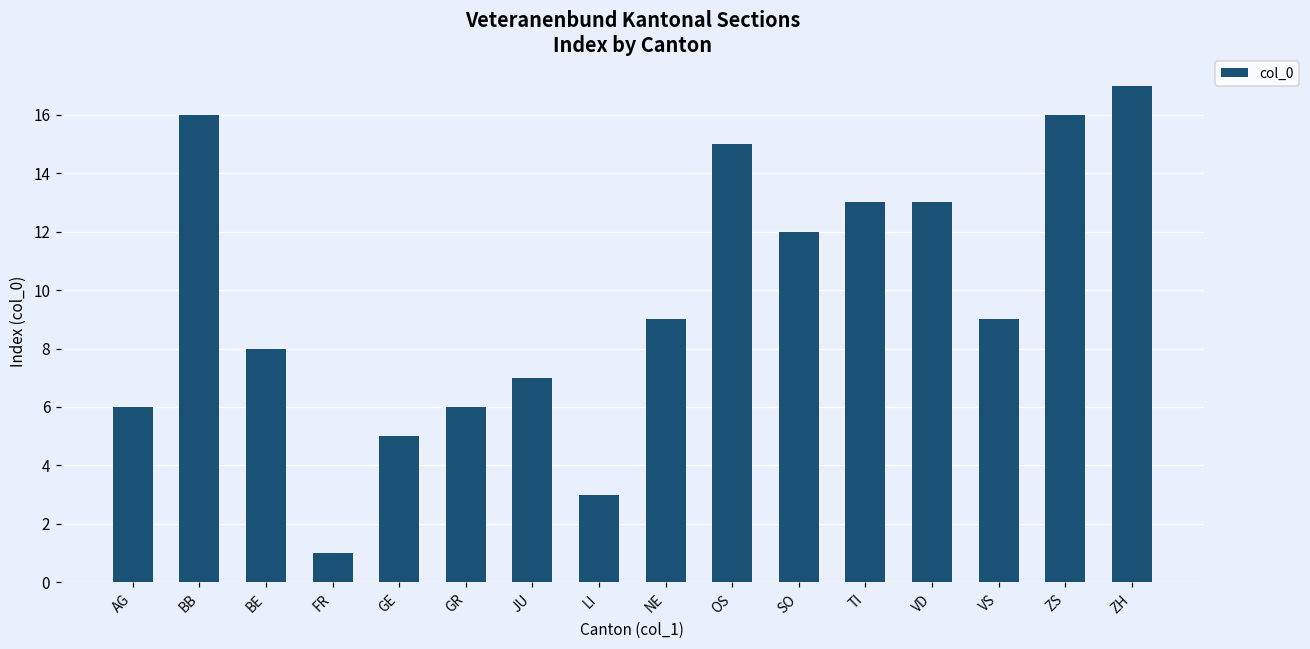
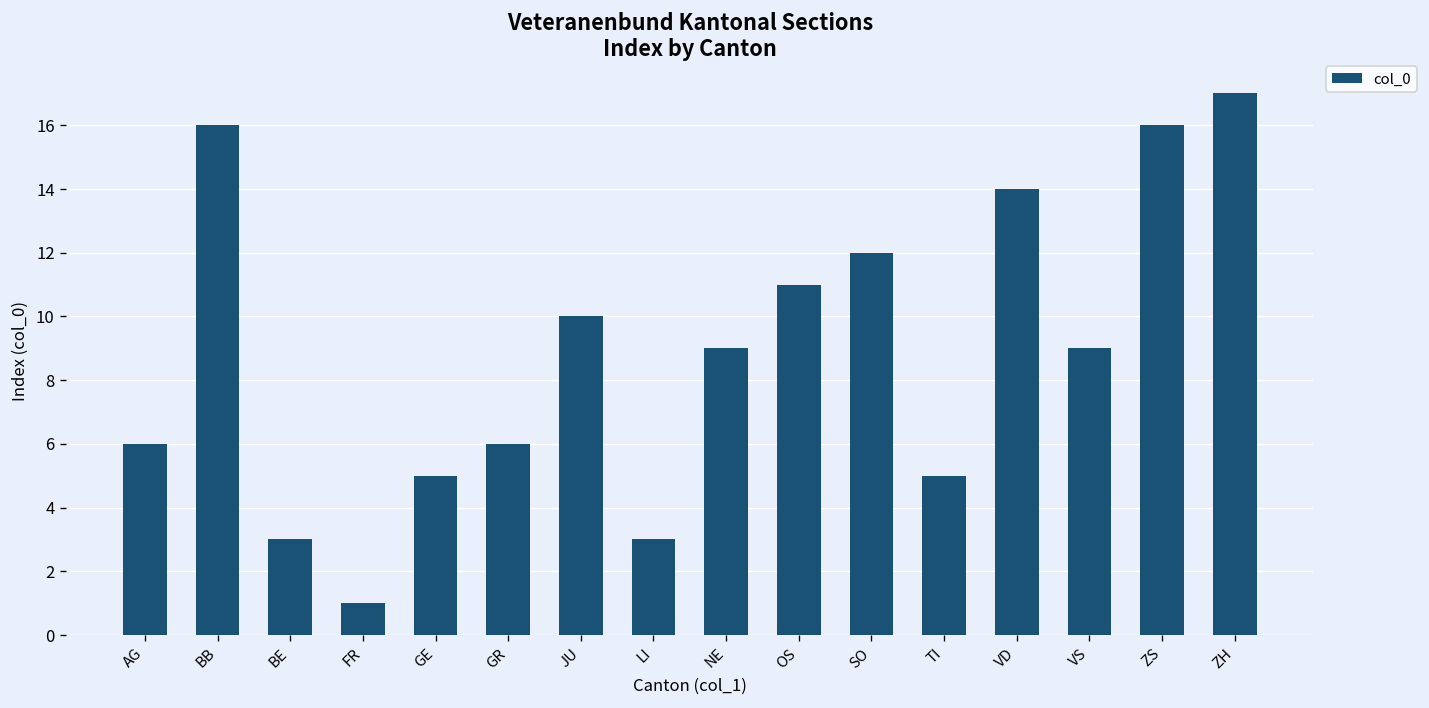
BE: 8 -> 3
JU: 7 -> 10
OS: 15 -> 11
TI: 13 -> 5
VD: 13 -> 14
